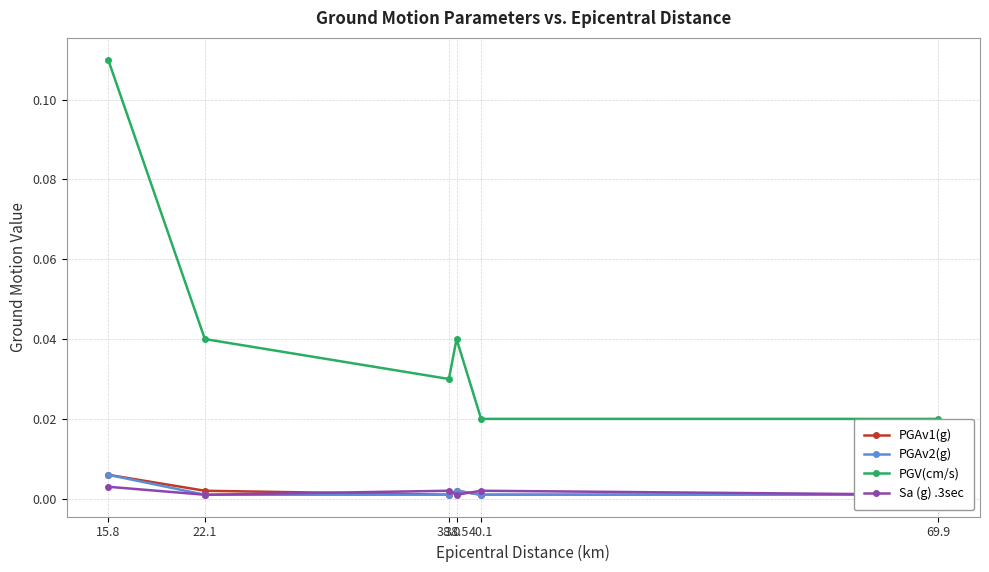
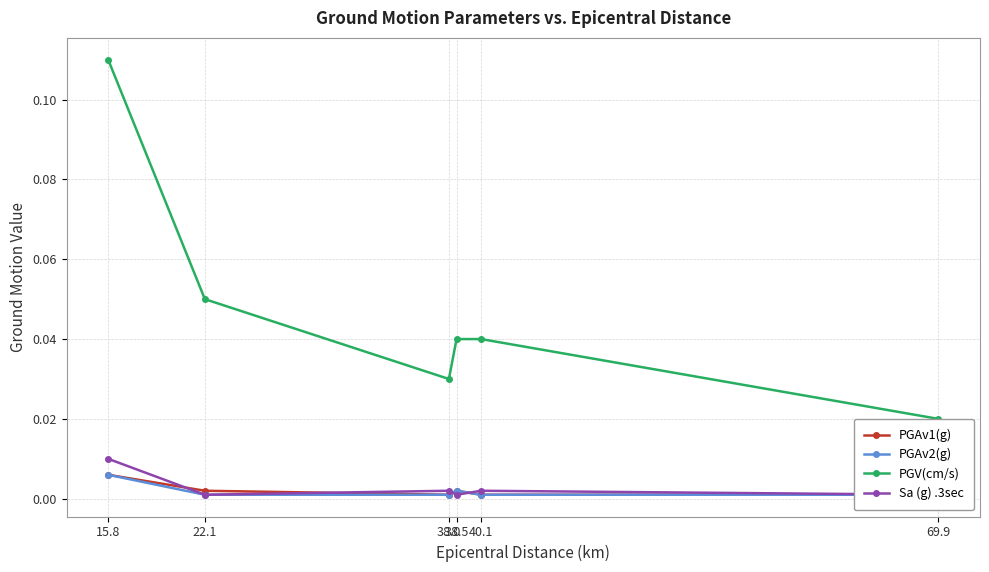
Sa (g) .3sec, 15.8: 0.003 -> 0.010
PGV(cm/s), 22.1: 0.04 -> 0.05
PGV(cm/s), 40.1: 0.02 -> 0.04
